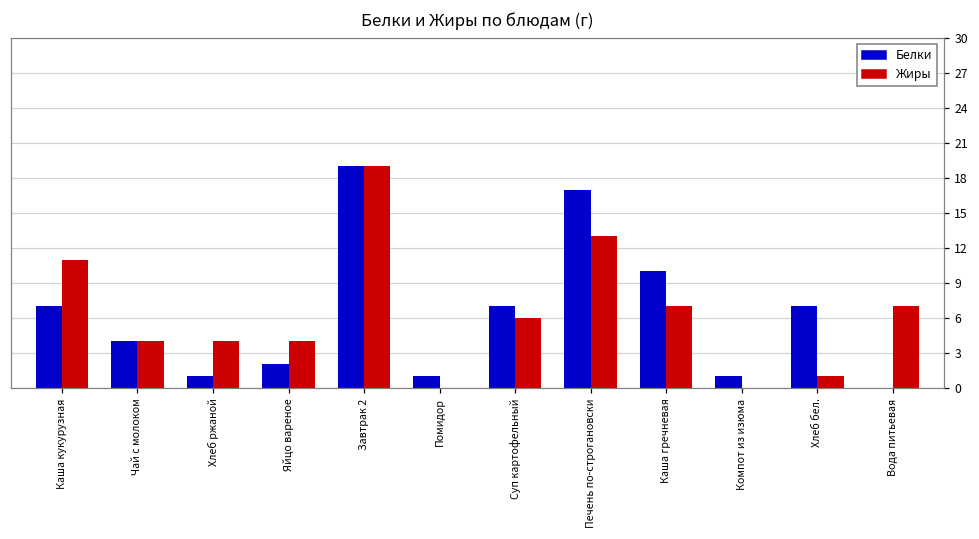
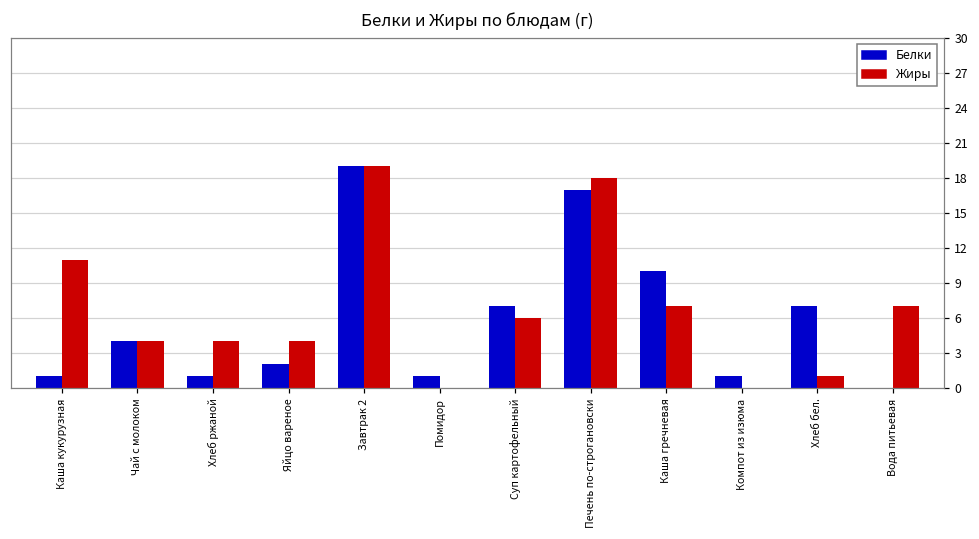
Белки, Каша кукурузная: 7 -> 1
Жиры, Печень по-строгановски: 13 -> 18
